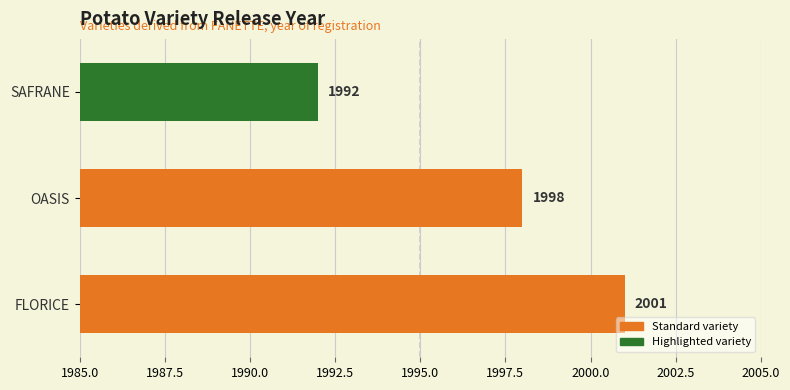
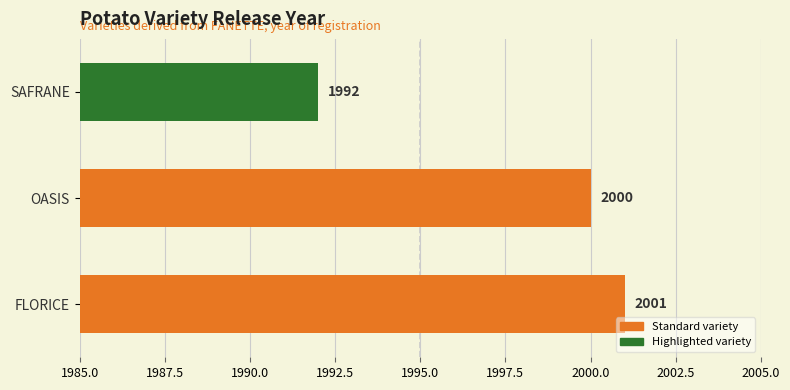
OASIS: 1998 -> 2000
